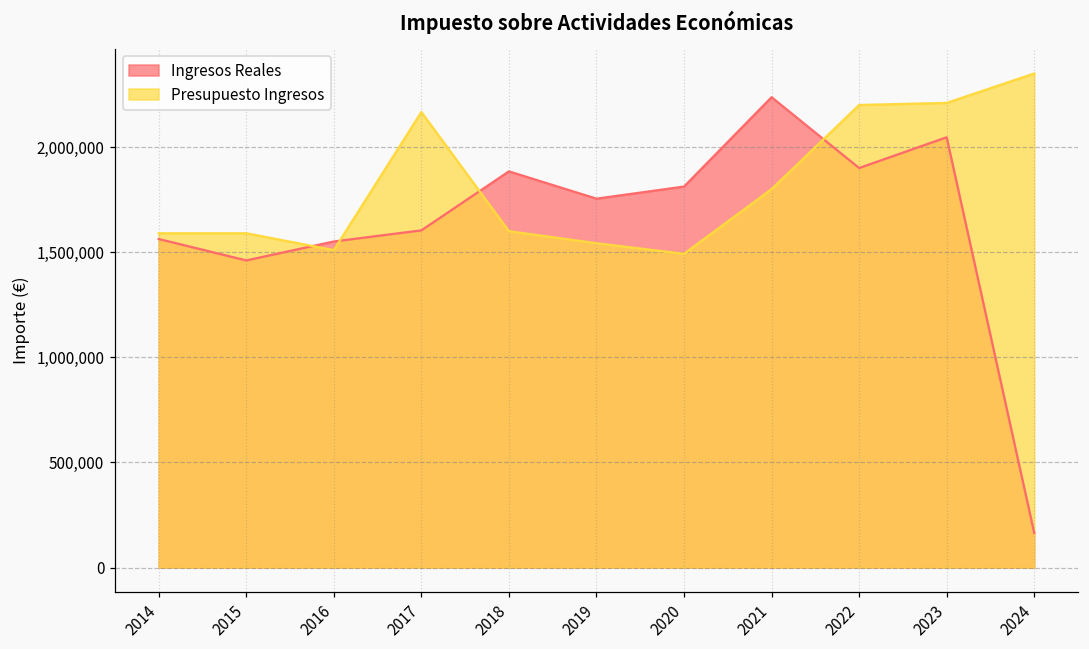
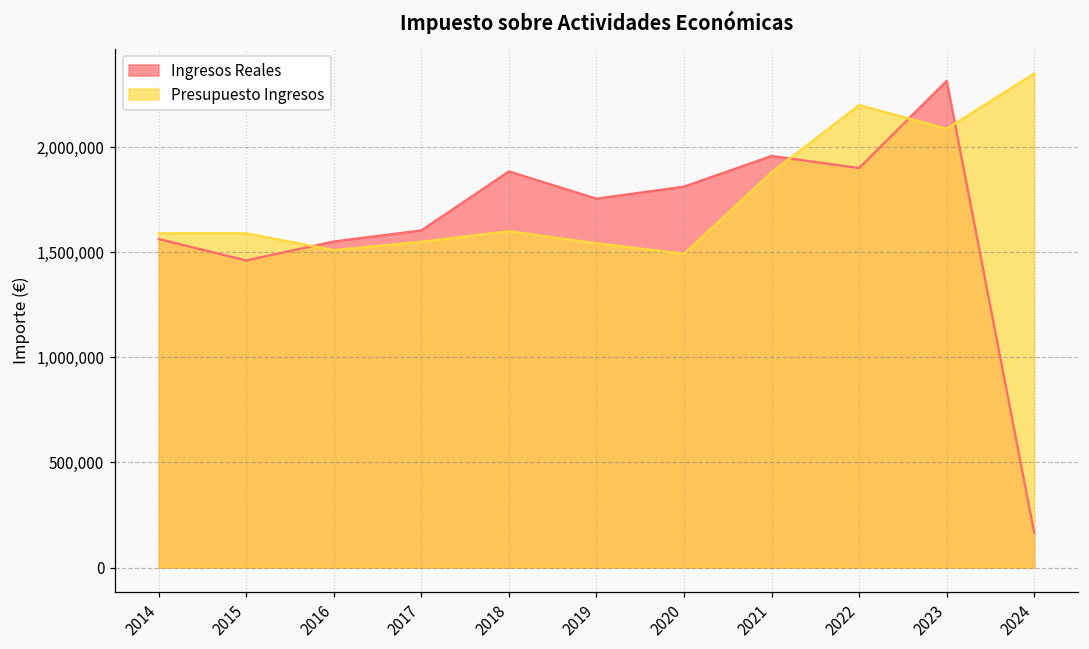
Presupuesto Ingresos, 2017: 2,170,000 -> 1,550,000
Ingresos Reales, 2021: 2,240,000 -> 1,960,000
Presupuesto Ingresos, 2021: 1,800,000 -> 1,880,000
Ingresos Reales, 2023: 2,050,000 -> 2,320,000
Presupuesto Ingresos, 2023: 2,210,000 -> 2,090,000
